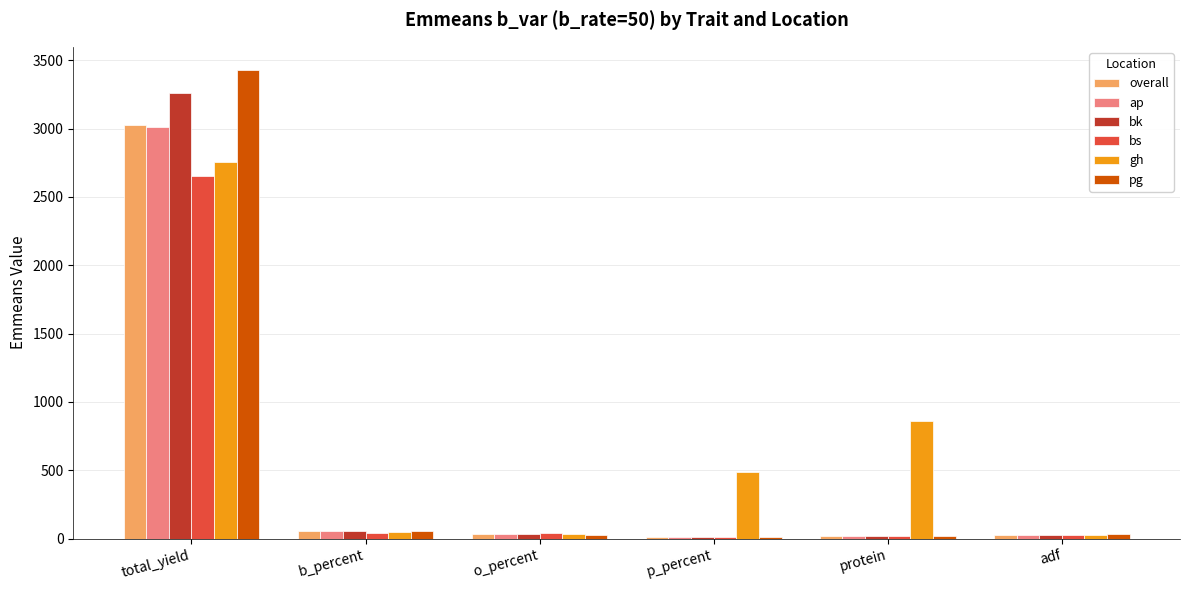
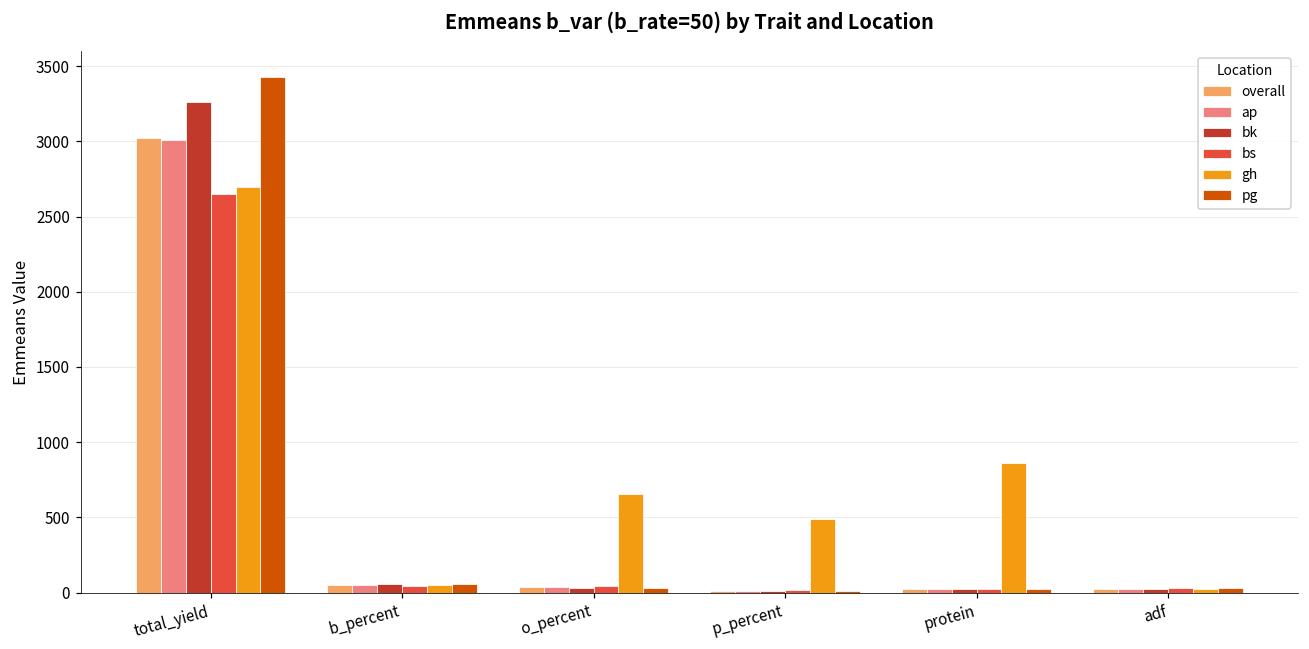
gh, total_yield: 2760 -> 2700
gh, o_percent: 40 -> 660
